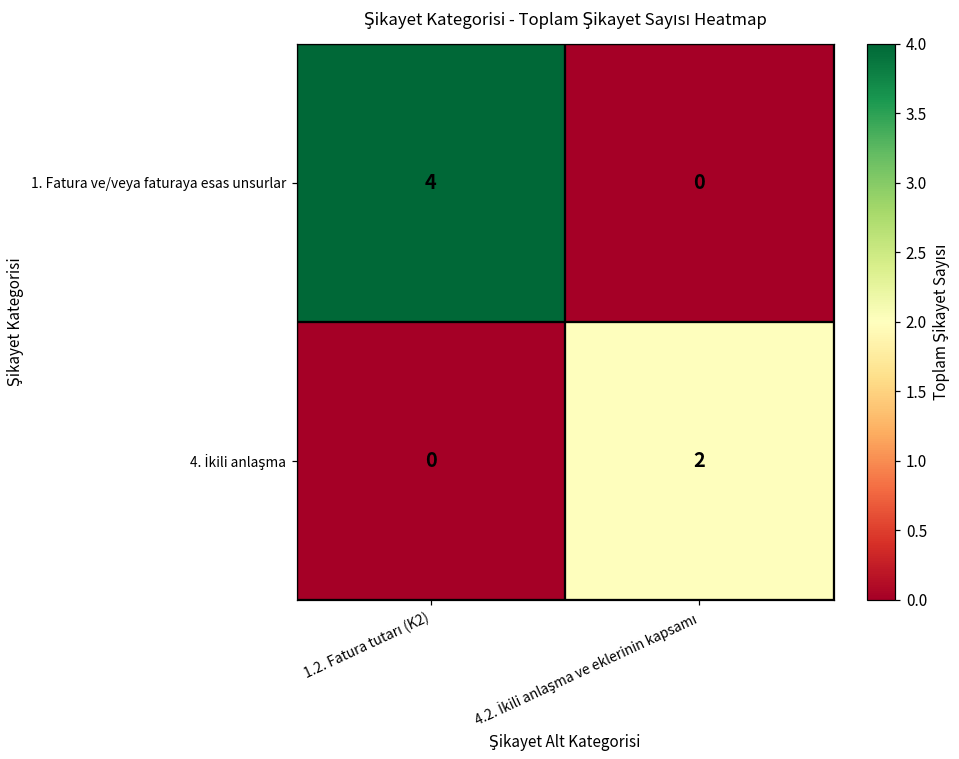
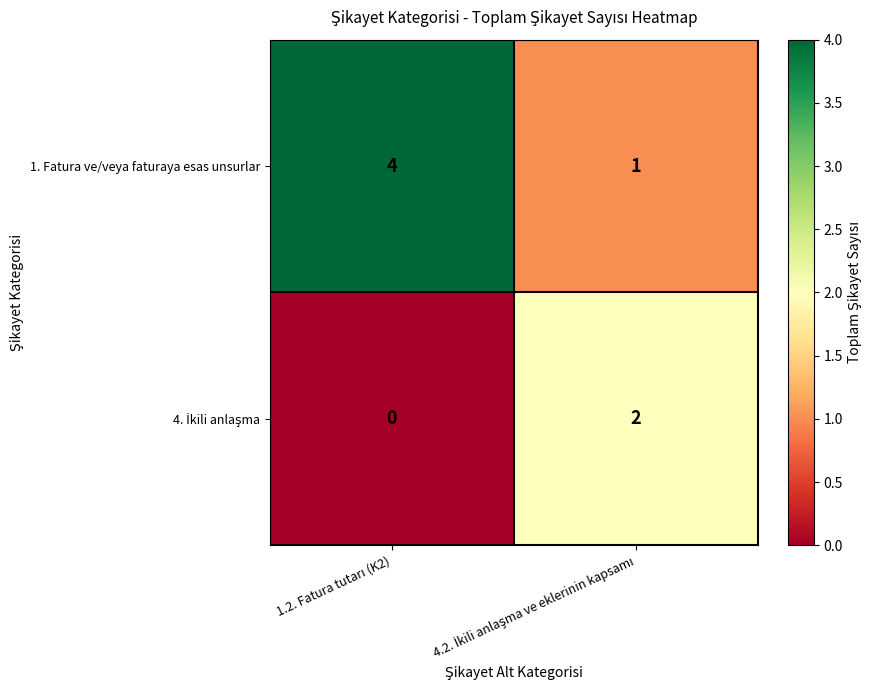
1. Fatura ve/veya faturaya esas unsurlar, 4.2. İkili anlaşma ve eklerinin kapsamı: 0 -> 1
